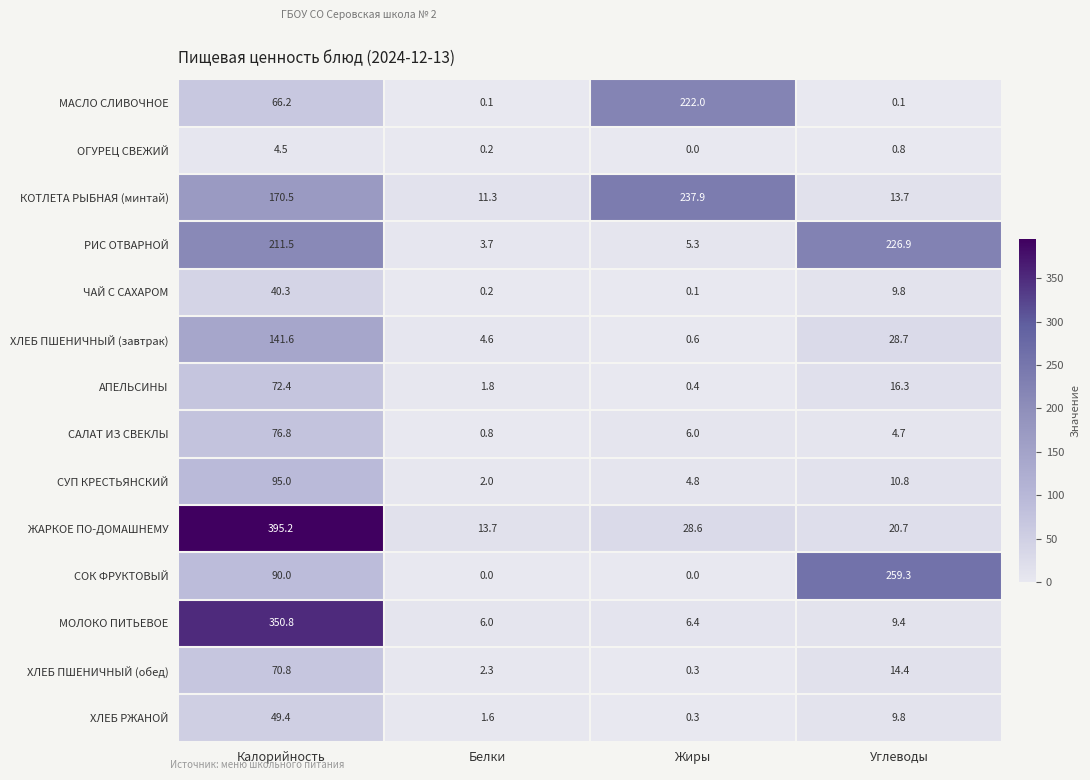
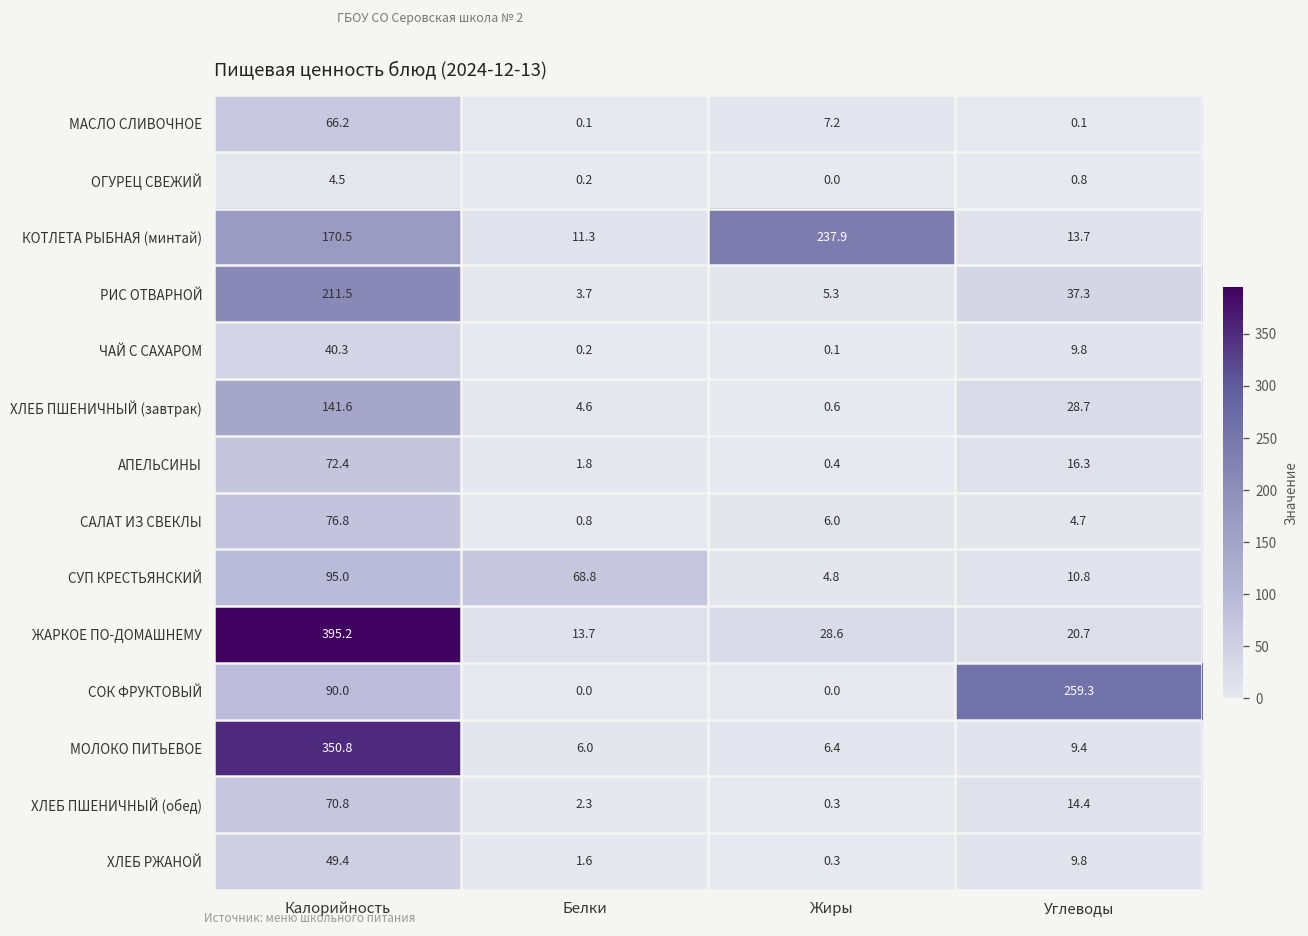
МАСЛО СЛИВОЧНОЕ, Жиры: 222.0 -> 7.2
РИС ОТВАРНОЙ, Углеводы: 226.9 -> 37.3
СУП КРЕСТЬЯНСКИЙ, Белки: 2.0 -> 68.8
